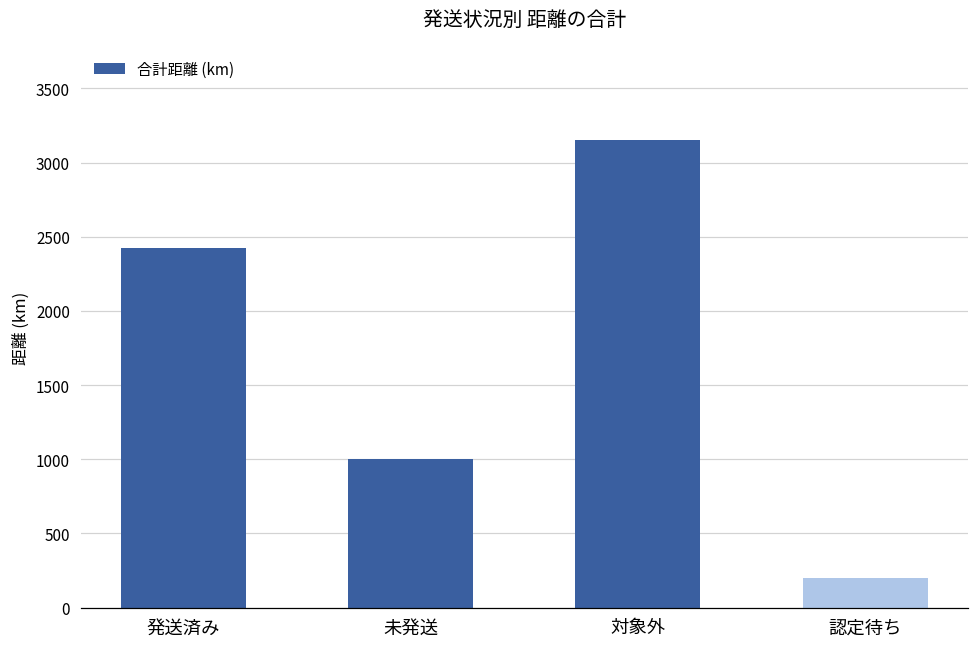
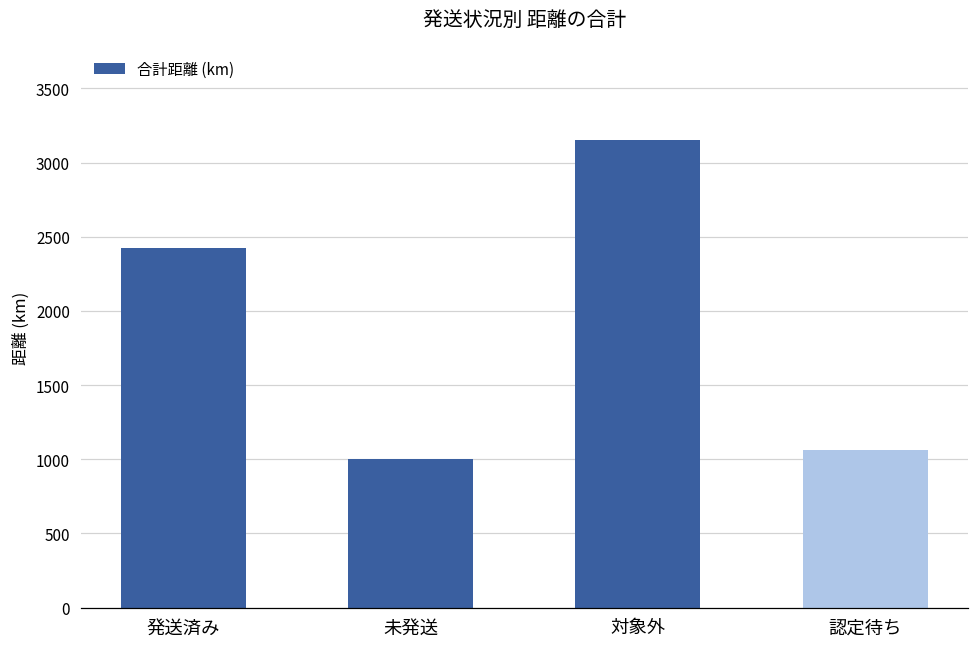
認定待ち: 200 -> 1060
